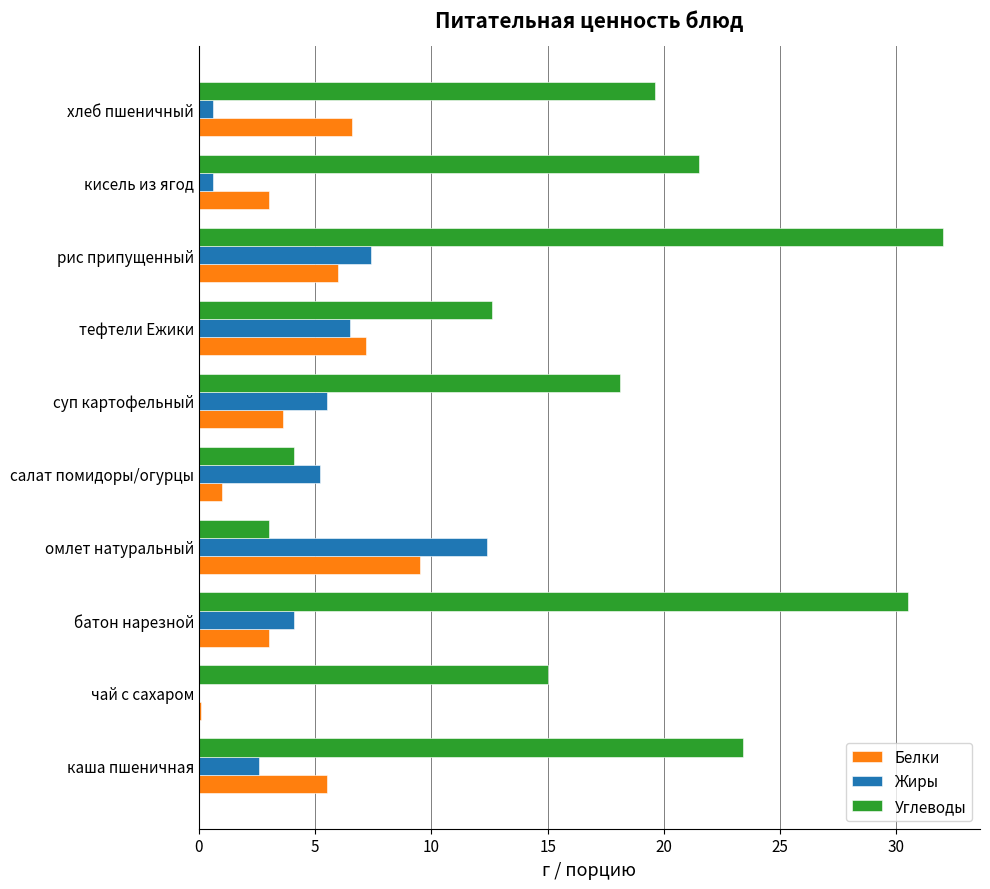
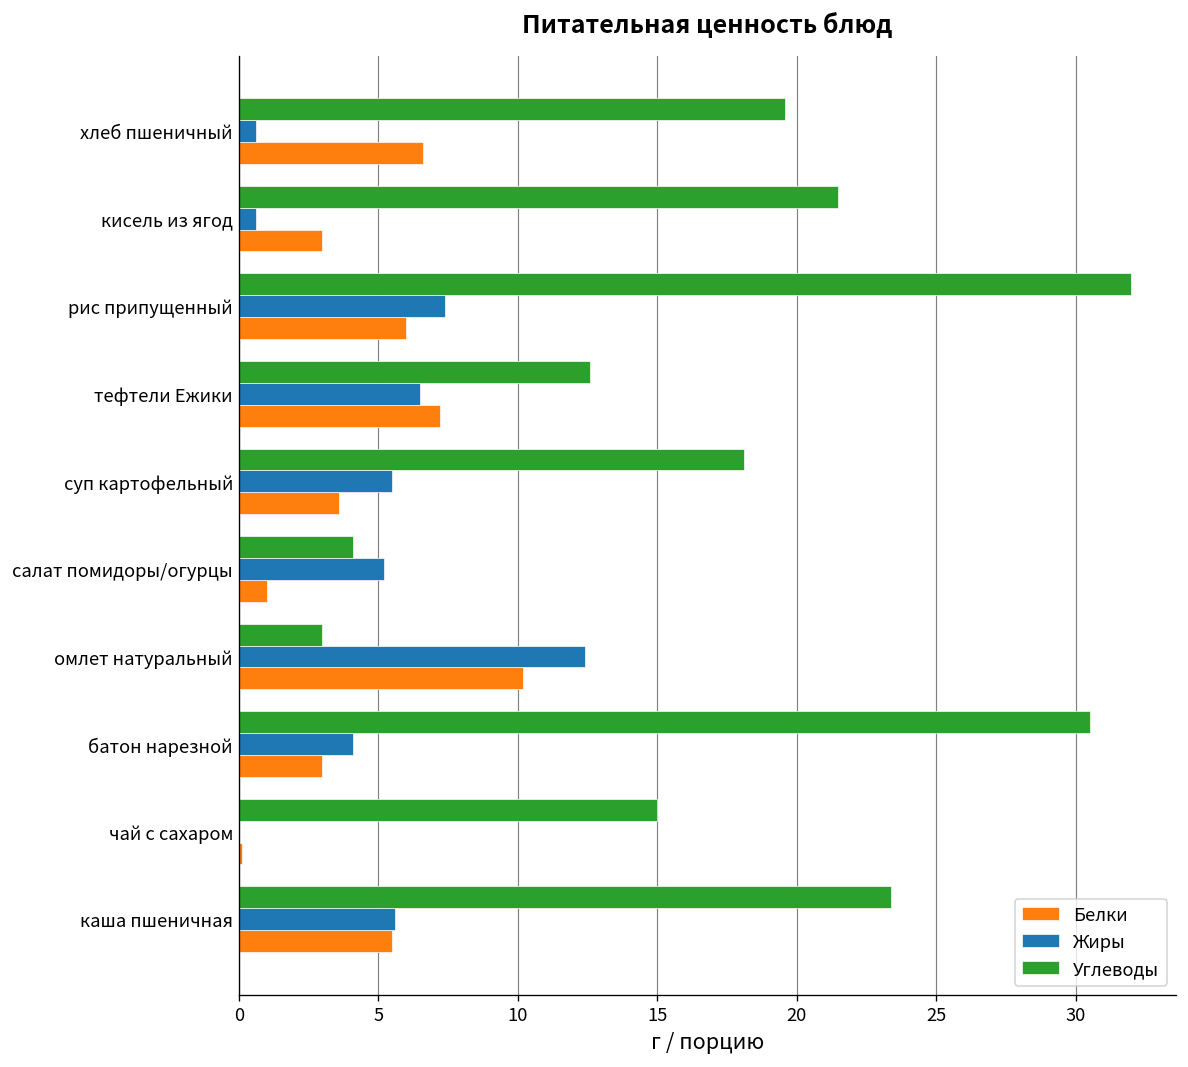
Белки, омлет натуральный: 9.5 -> 10.2
Жиры, каша пшеничная: 2.6 -> 5.6
